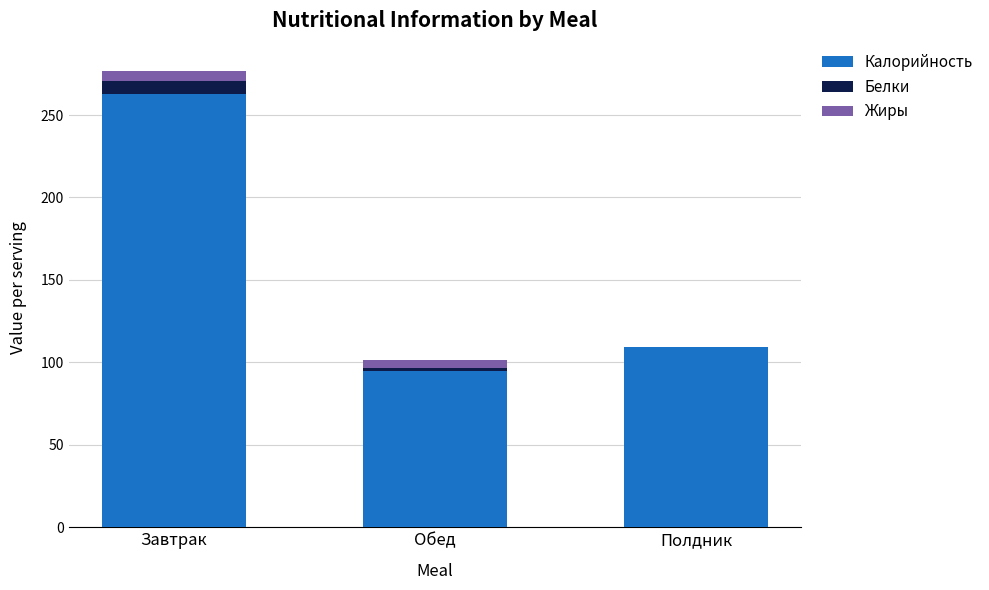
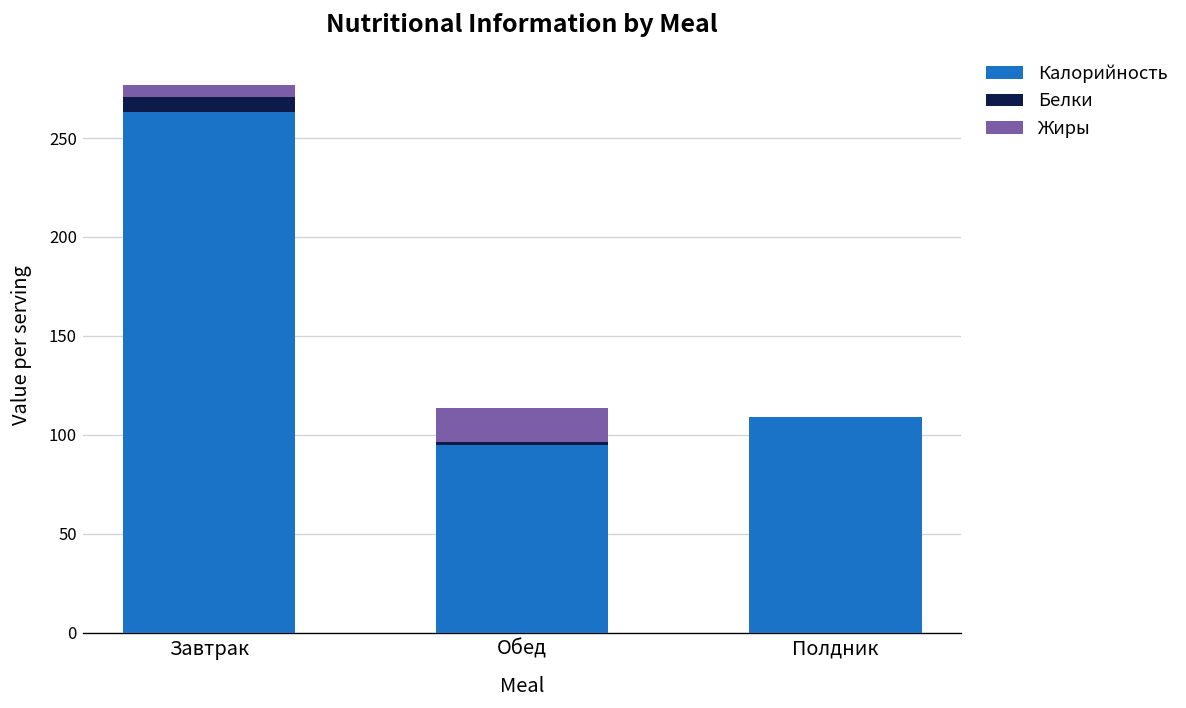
Жиры, Обед: 5 -> 17
